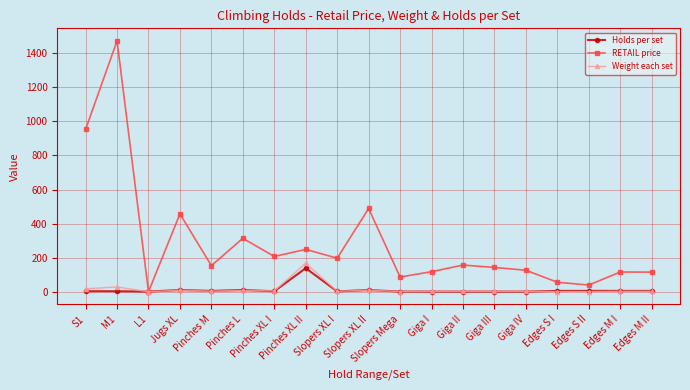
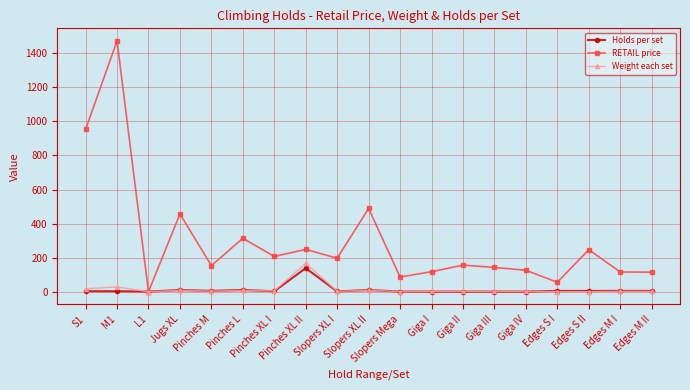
RETAIL price, Edges S II: 40 -> 250
